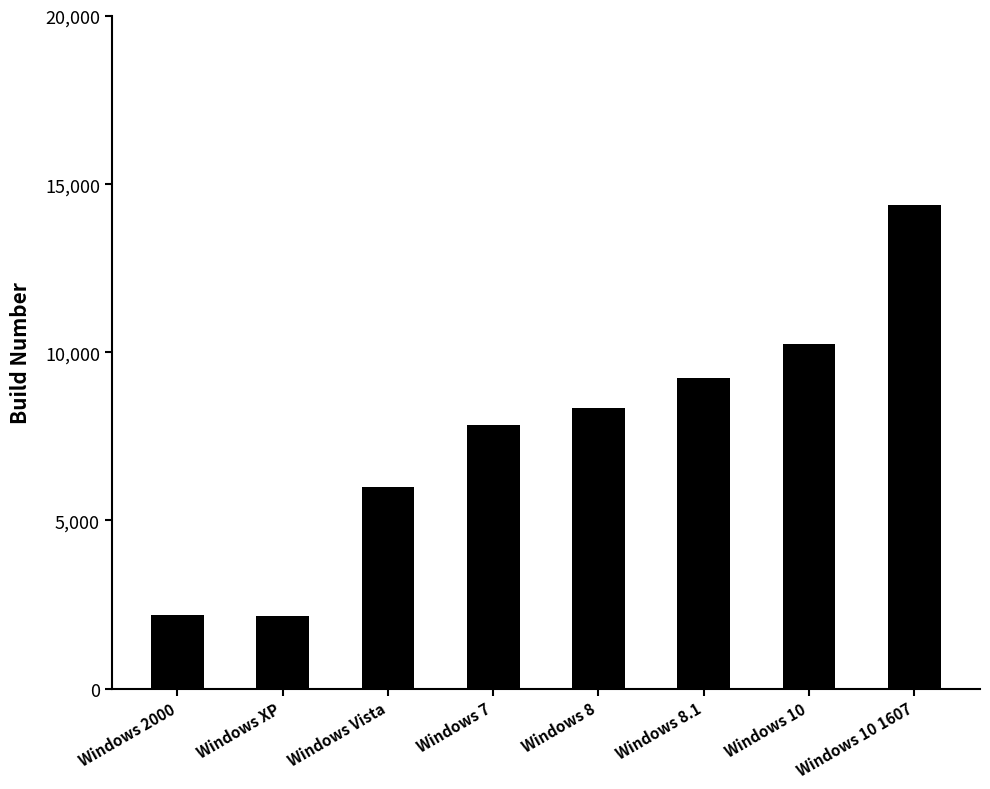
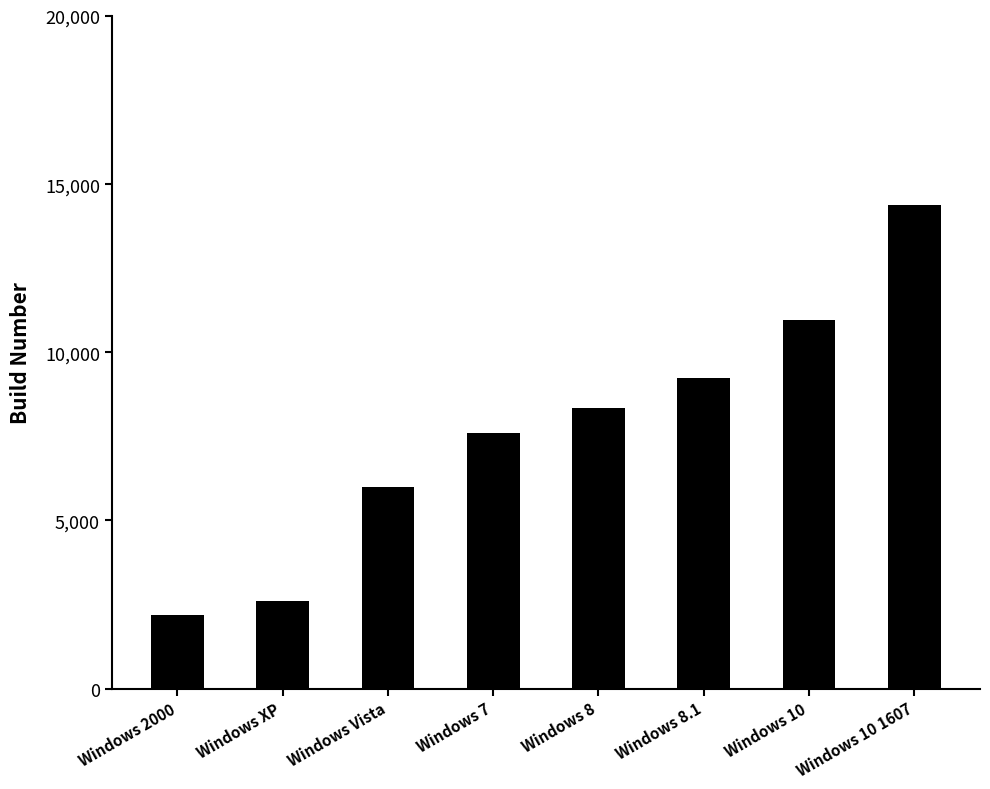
Windows XP: 2,200 -> 2,600
Windows 7: 7,800 -> 7,600
Windows 10: 10,200 -> 10,900
